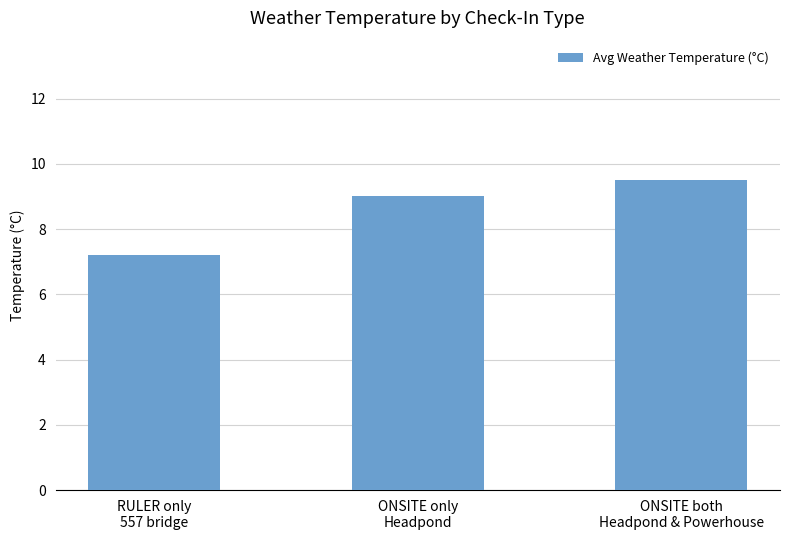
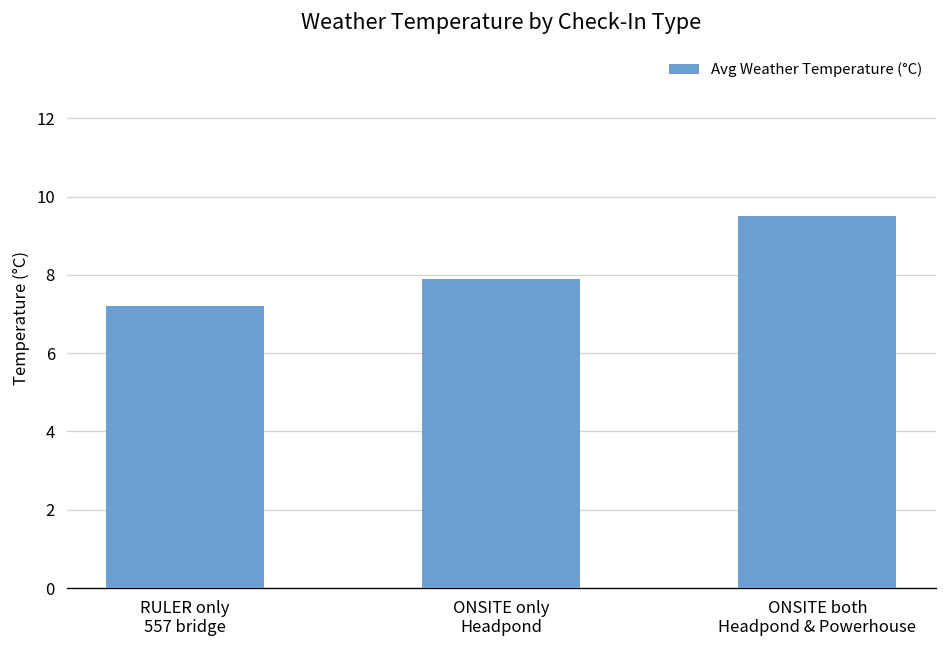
ONSITE only Headpond: 9.0 -> 7.9
